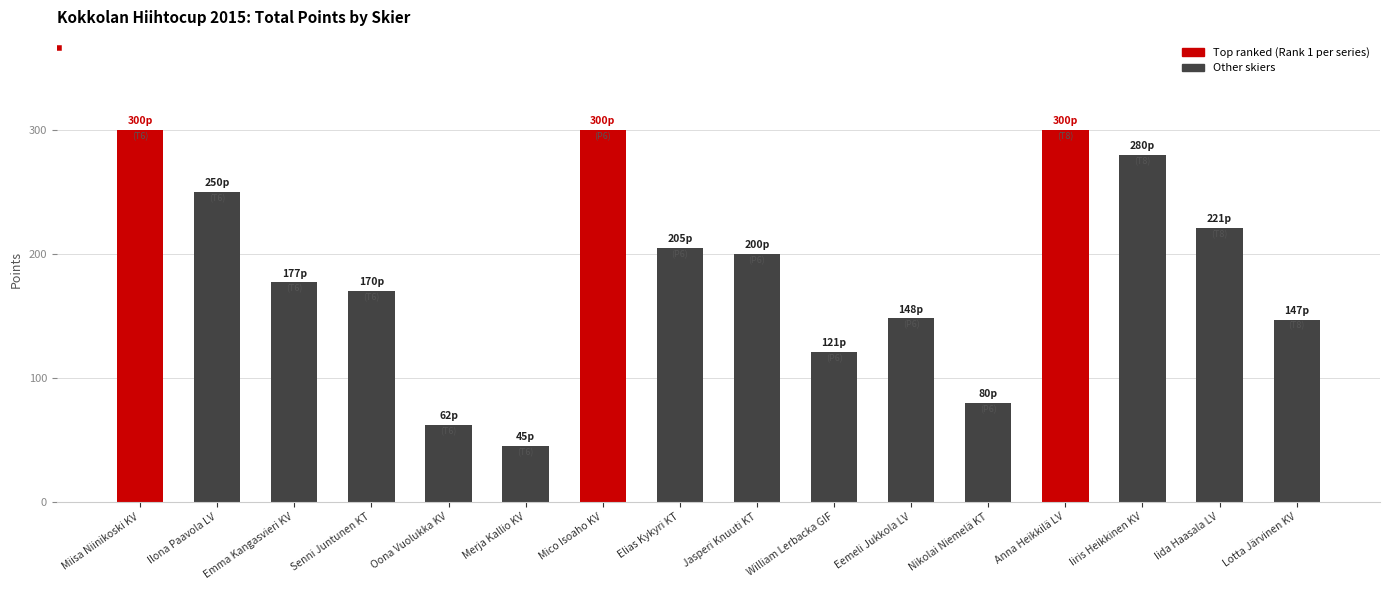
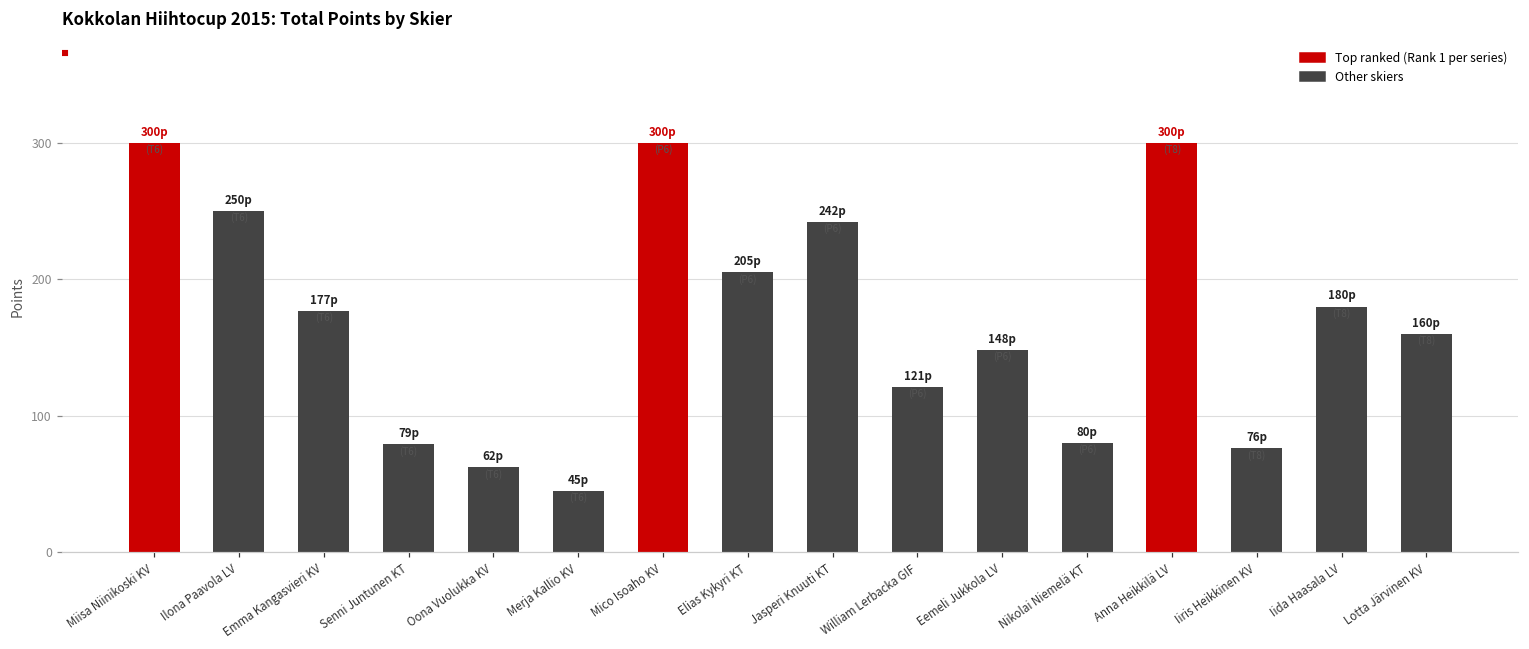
Senni Juntunen KT: 170p -> 79p
Jasperi Knuuti KT: 200p -> 242p
Iiris Heikkinen KV: 280p -> 76p
Iida Haasala LV: 221p -> 180p
Lotta Järvinen KV: 147p -> 160p
